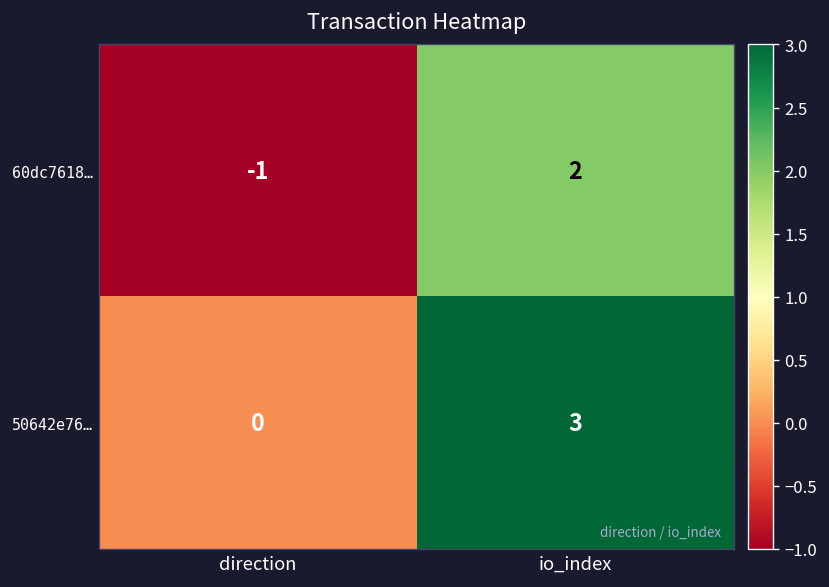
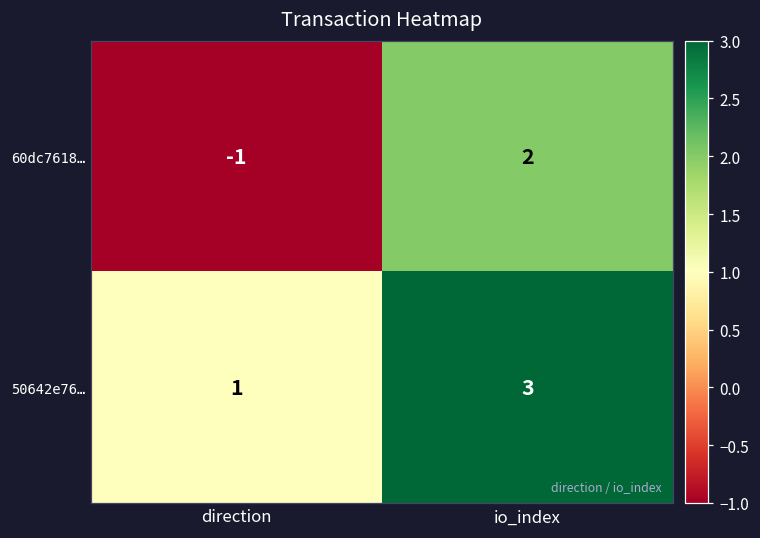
50642e76…, direction: 0 -> 1
